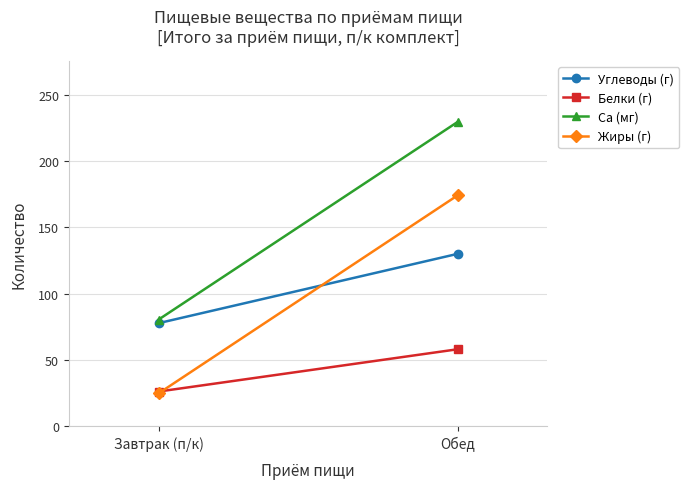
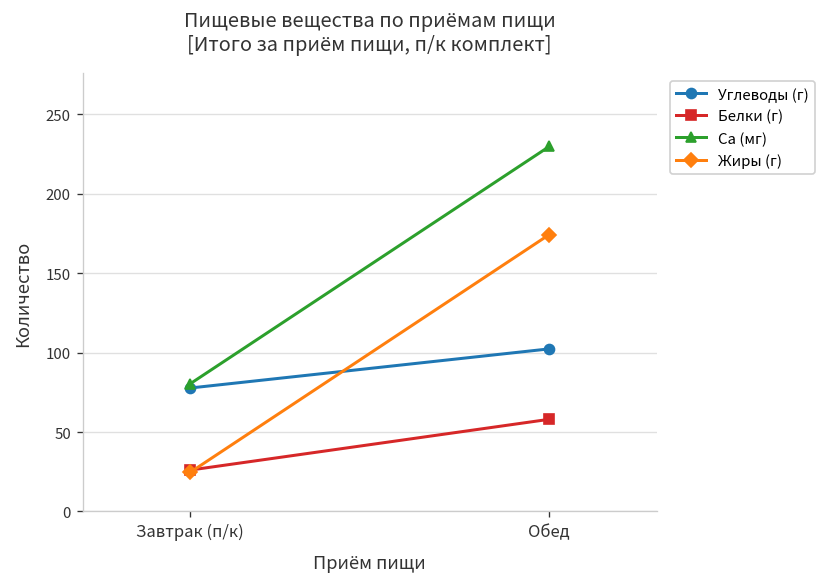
Углеводы (г), Обед: 130 -> 102
